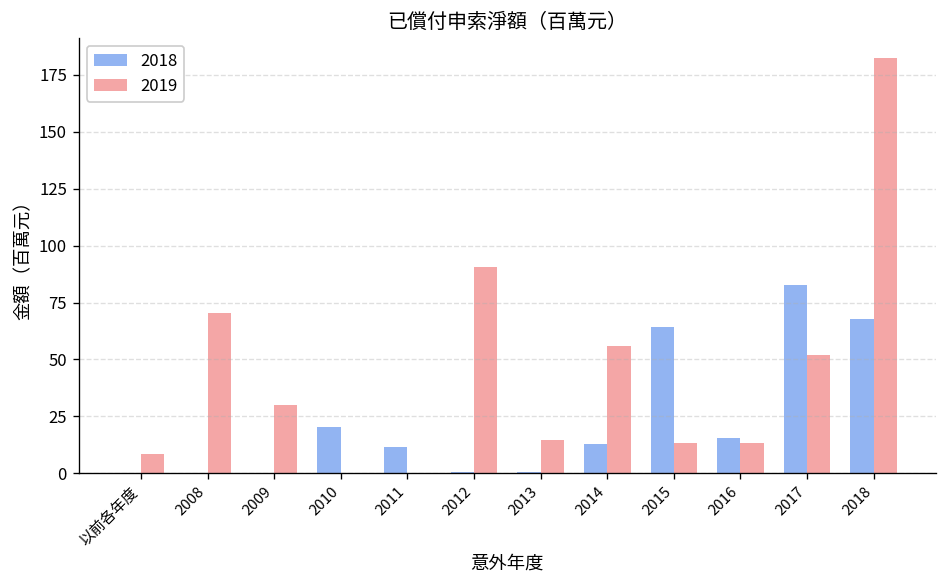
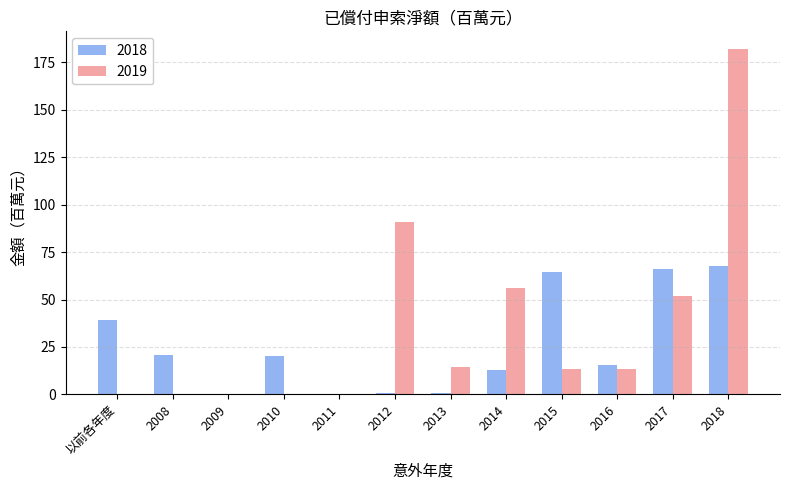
2018, 以前各年度: 0 -> 39
2019, 以前各年度: 8 -> 0
2018, 2008: 0 -> 21
2019, 2008: 70 -> 0
2019, 2009: 30 -> 0
2018, 2011: 11 -> 0
2018, 2017: 83 -> 66
